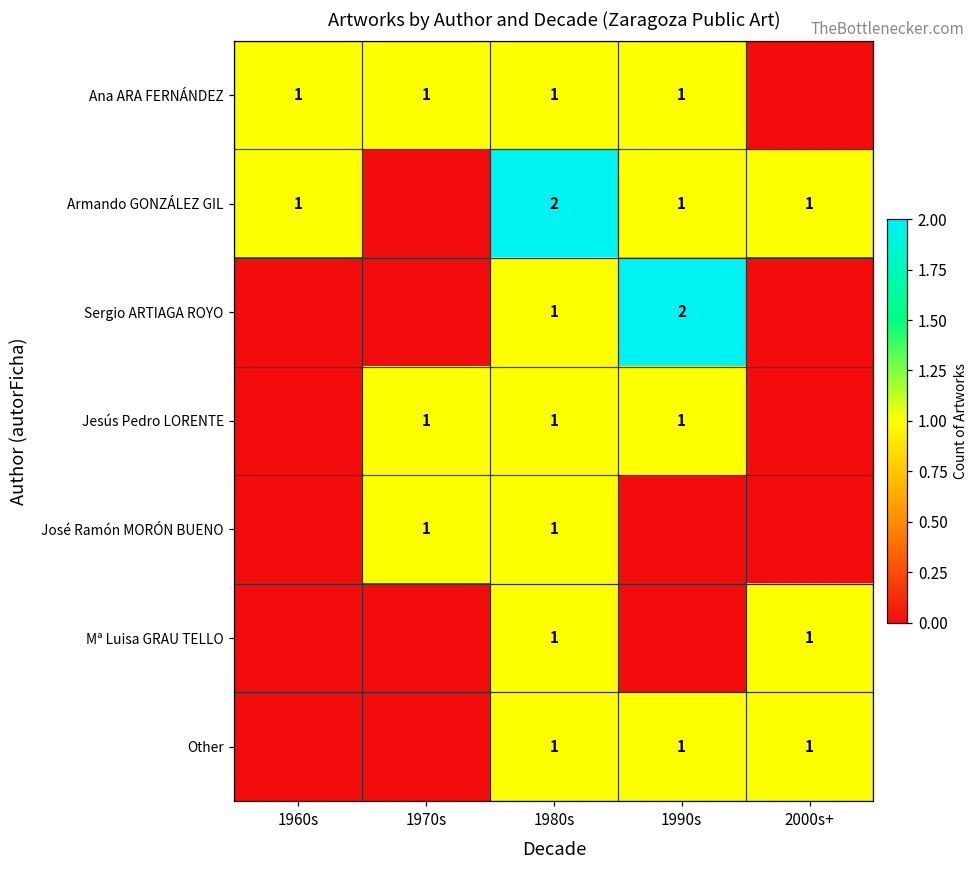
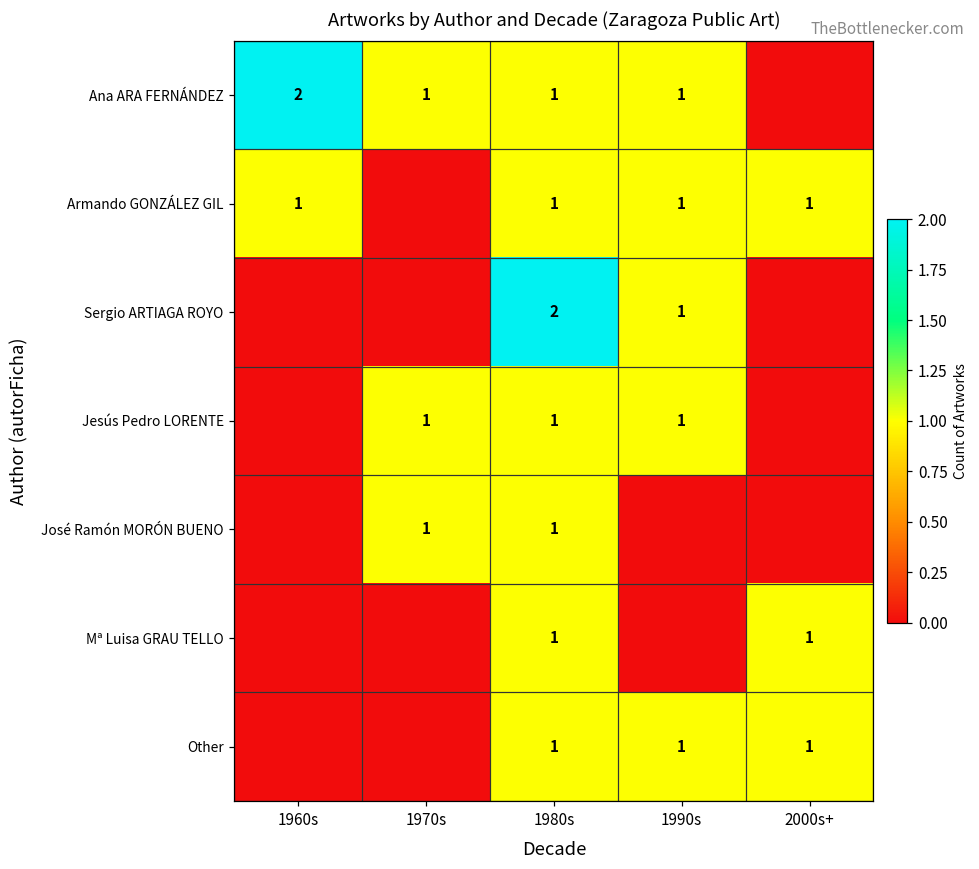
Ana ARA FERNÁNDEZ, 1960s: 1 -> 2
Armando GONZÁLEZ GIL, 1980s: 2 -> 1
Sergio ARTIAGA ROYO, 1980s: 1 -> 2
Sergio ARTIAGA ROYO, 1990s: 2 -> 1
